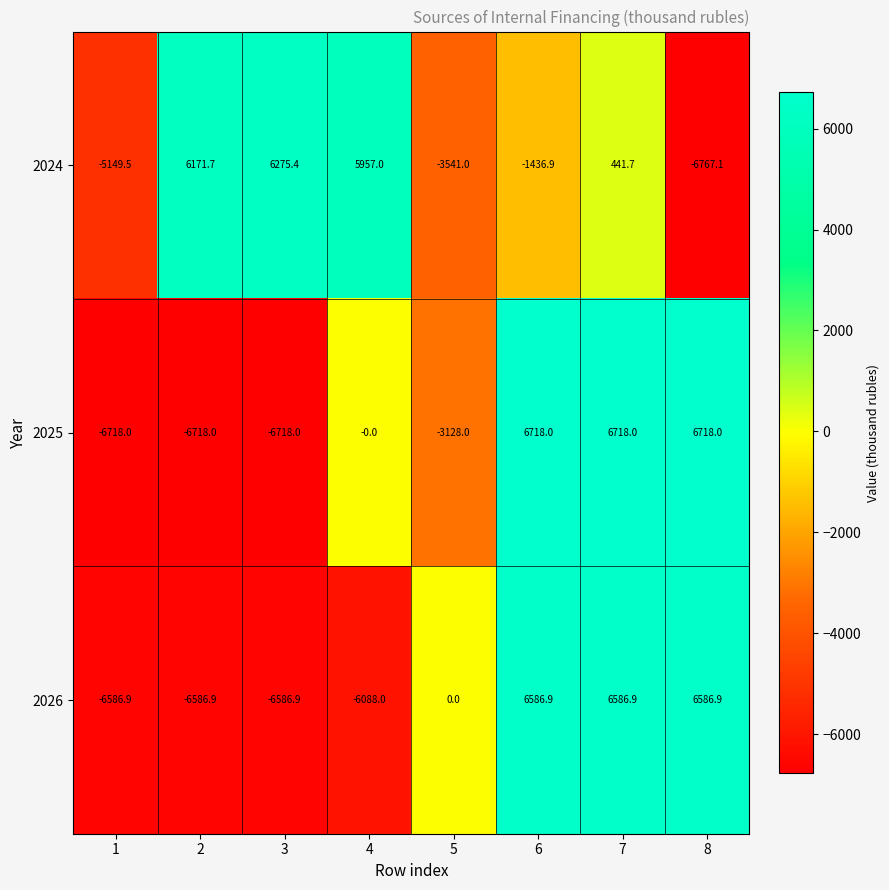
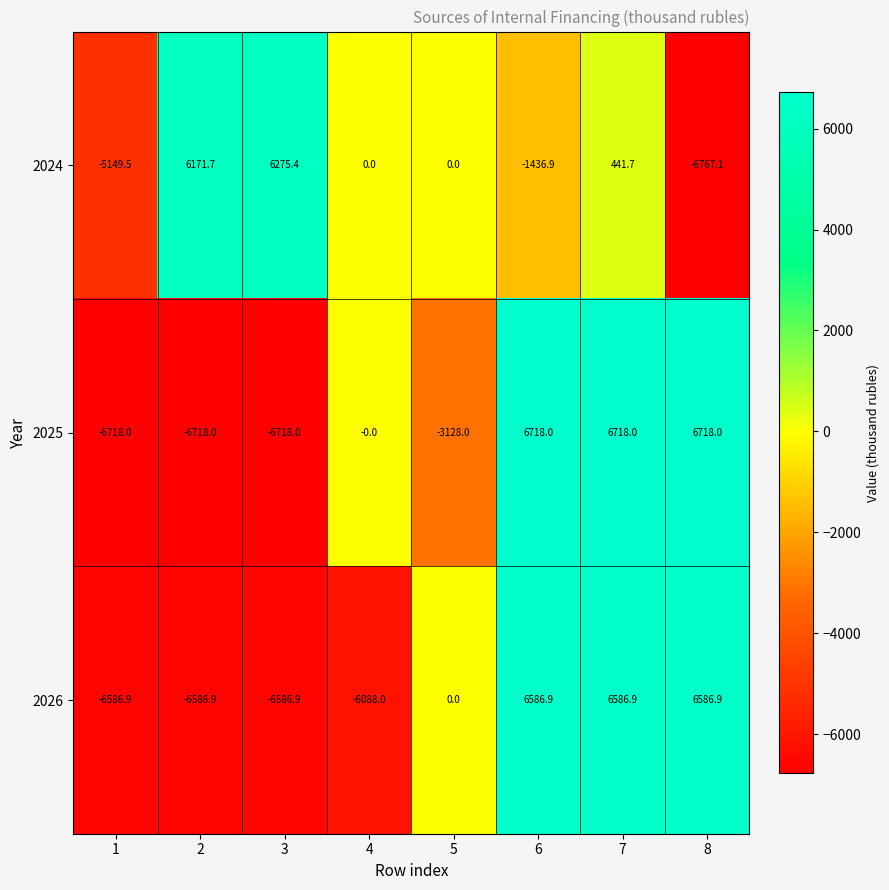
2024, 4: 5957.0 -> 0.0
2024, 5: -3541.0 -> 0.0
